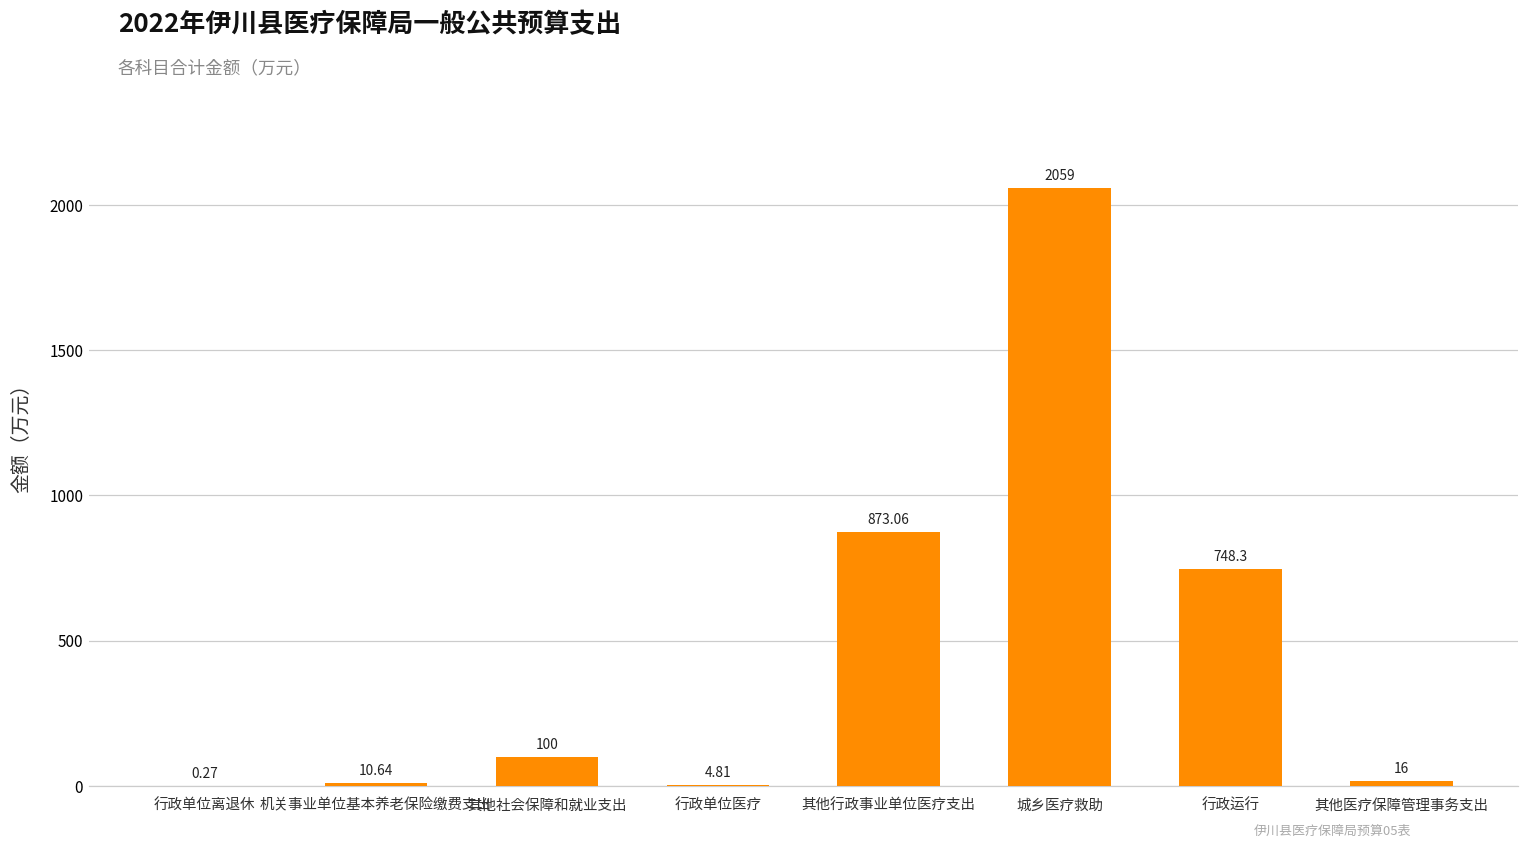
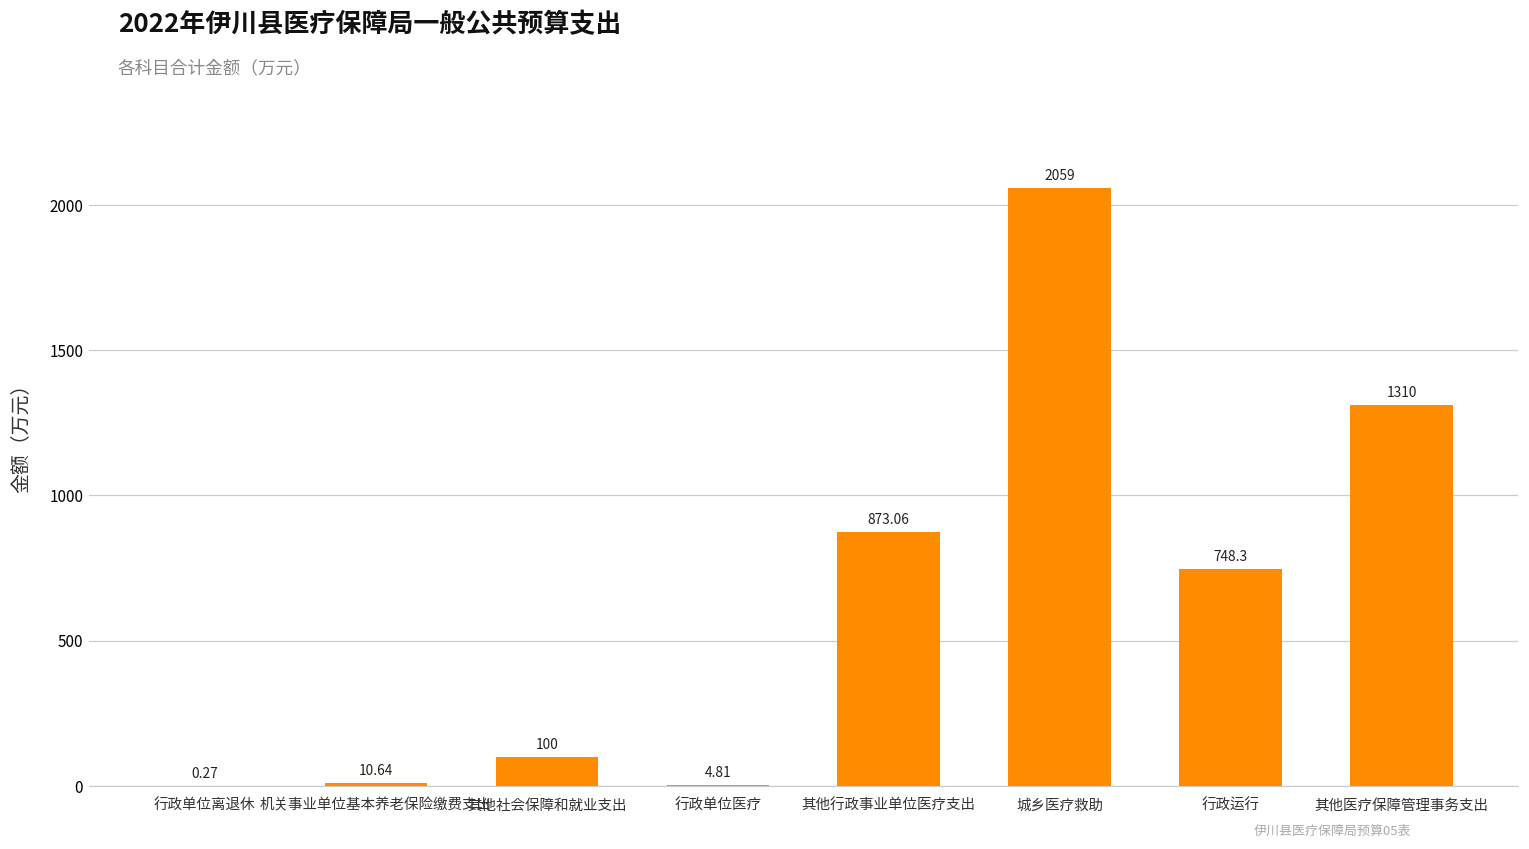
其他医疗保障管理事务支出: 16 -> 1310
